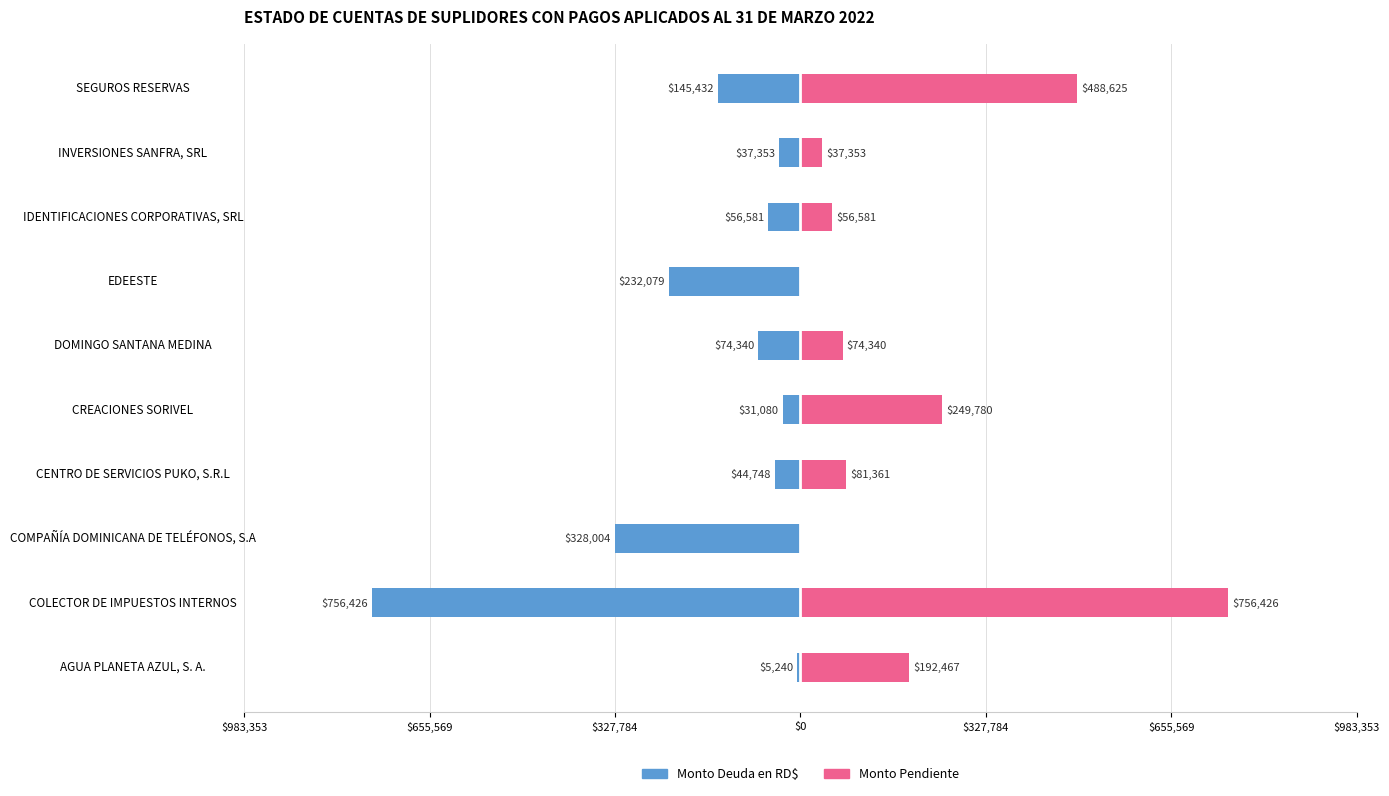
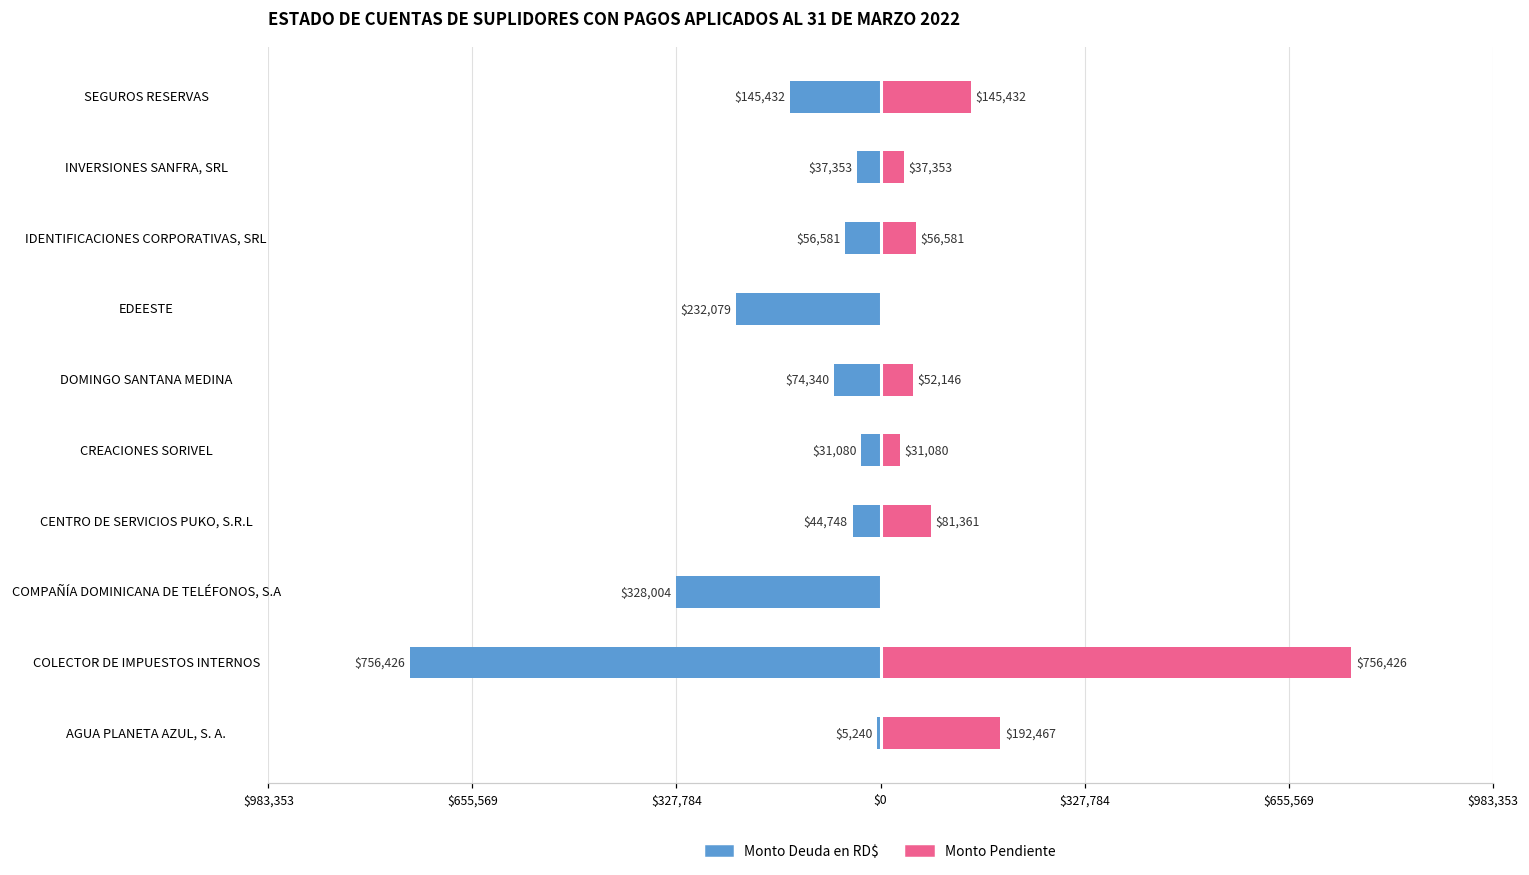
Monto Pendiente, SEGUROS RESERVAS: $488,625 -> $145,432
Monto Pendiente, DOMINGO SANTANA MEDINA: $74,340 -> $52,146
Monto Pendiente, CREACIONES SORIVEL: $249,780 -> $31,080
